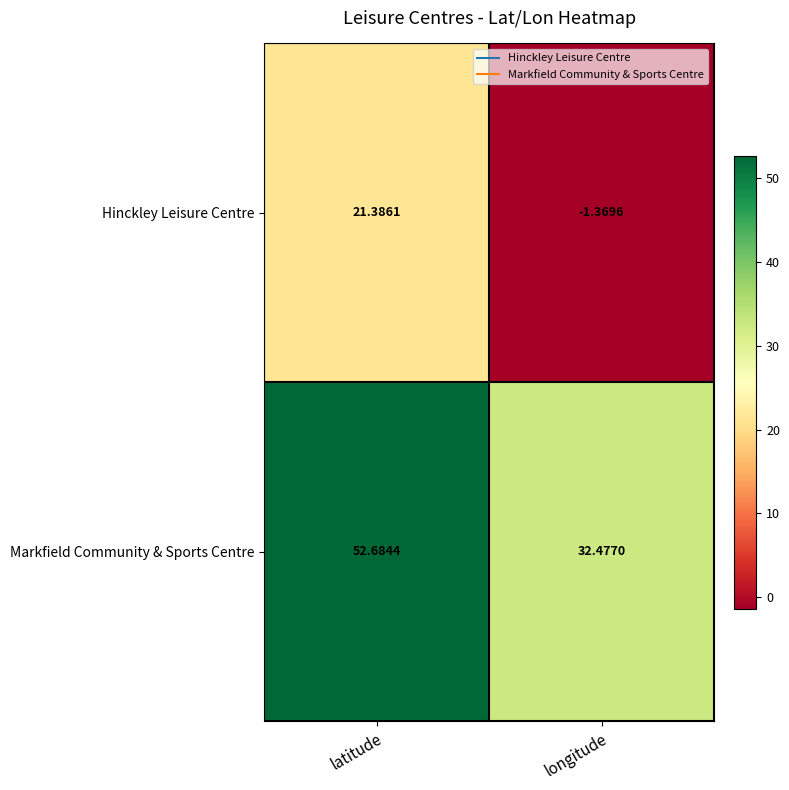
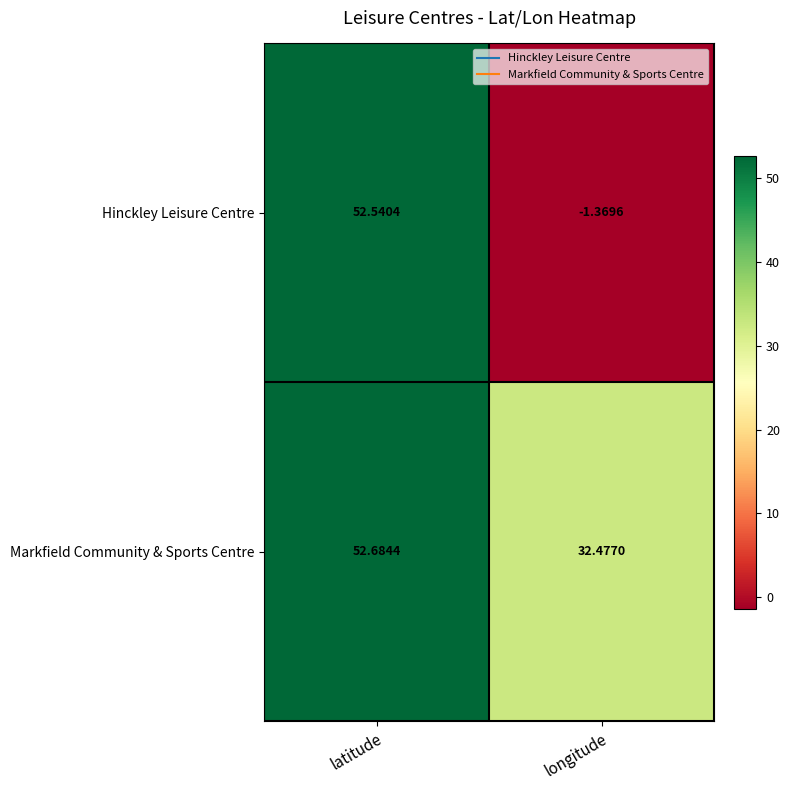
Hinckley Leisure Centre, latitude: 21.3861 -> 52.5404
